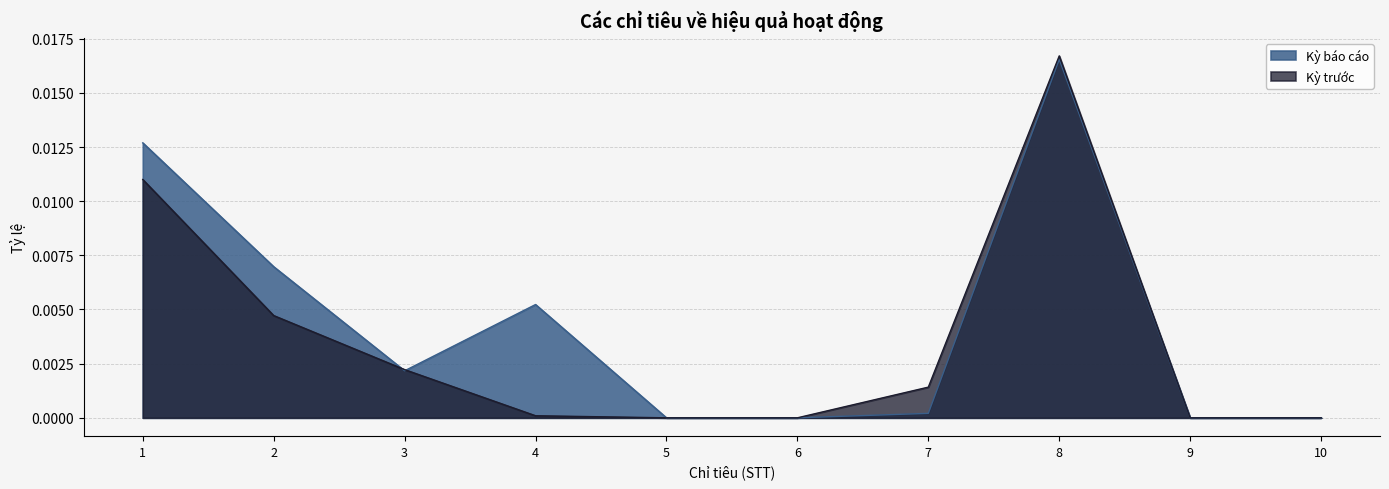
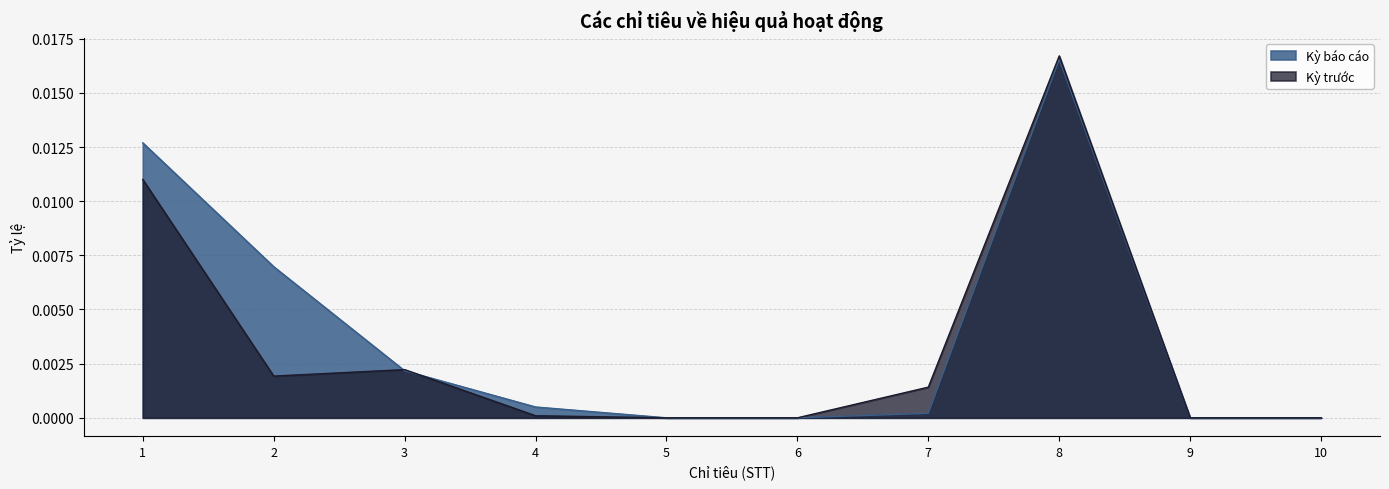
Kỳ trước, 2: 0.0047 -> 0.0019
Kỳ báo cáo, 4: 0.0052 -> 0.0005
